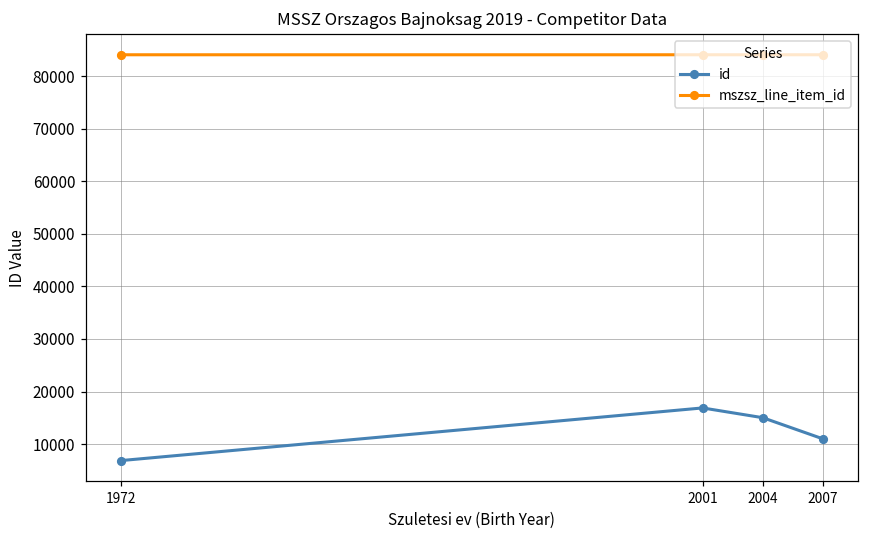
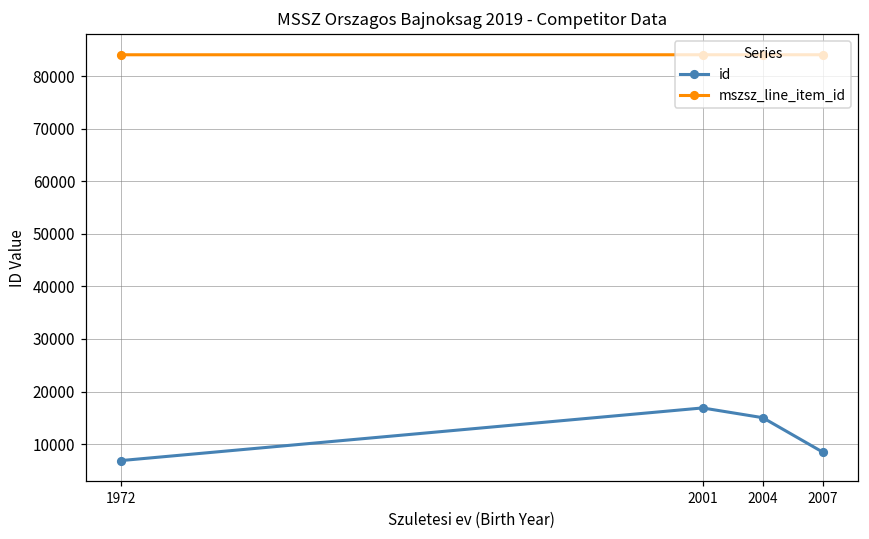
id, 2007: 11000 -> 8000
